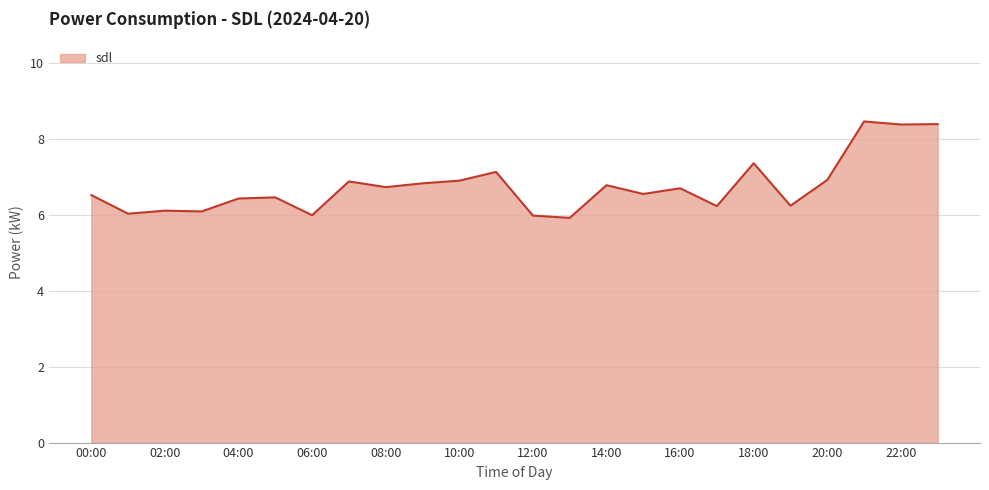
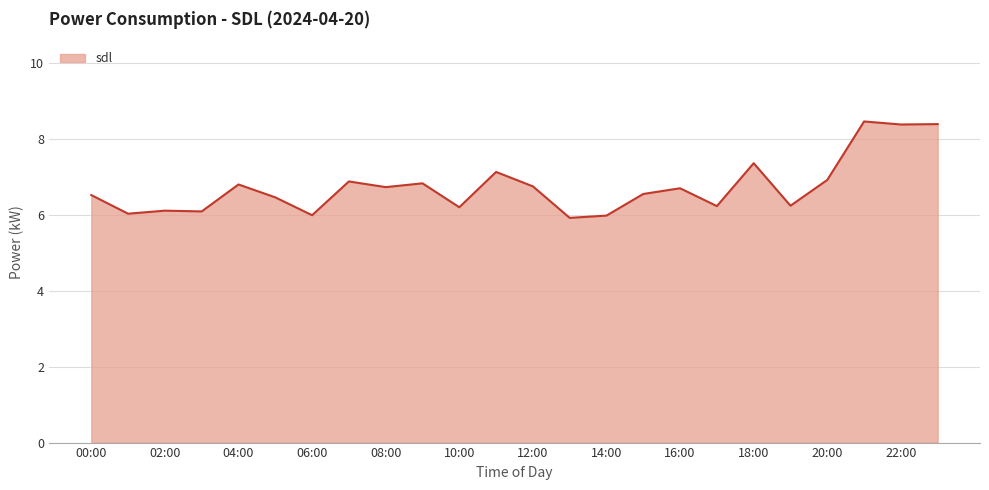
04:00: 6.4 -> 6.8
10:00: 6.9 -> 6.2
12:00: 6.0 -> 6.8
14:00: 6.8 -> 6.0
